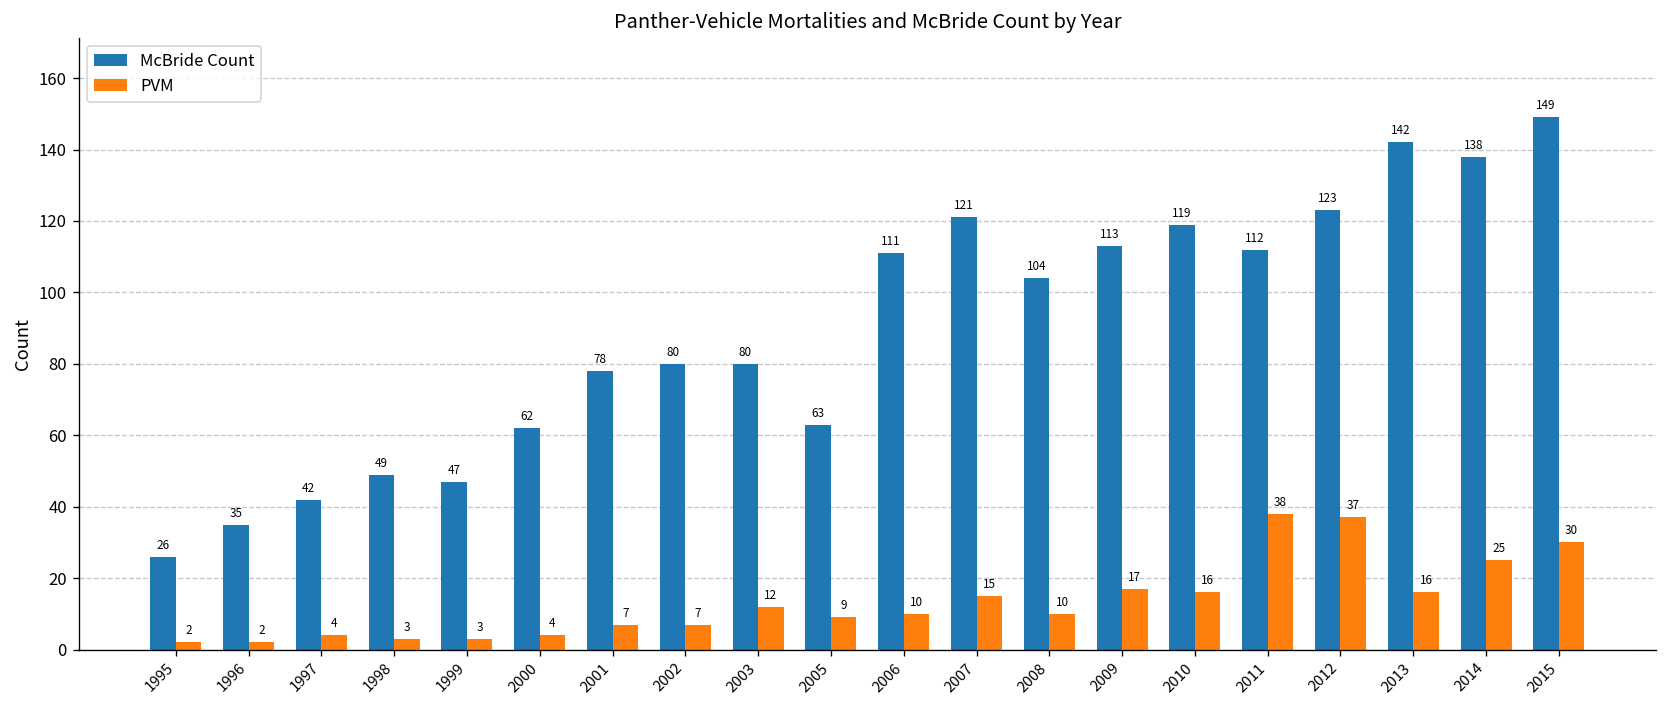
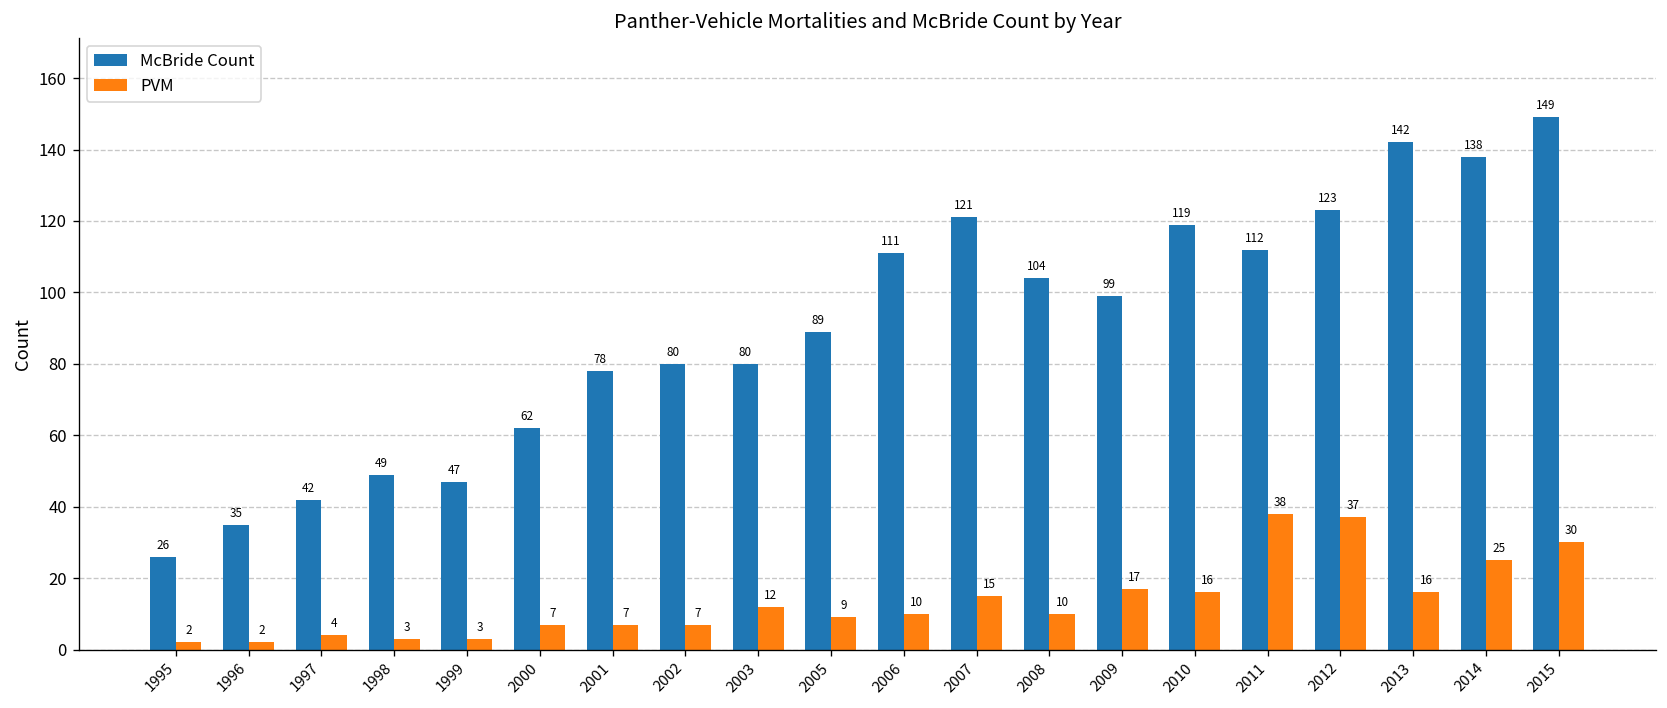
PVM, 2000: 4 -> 7
McBride Count, 2005: 63 -> 89
McBride Count, 2009: 113 -> 99
